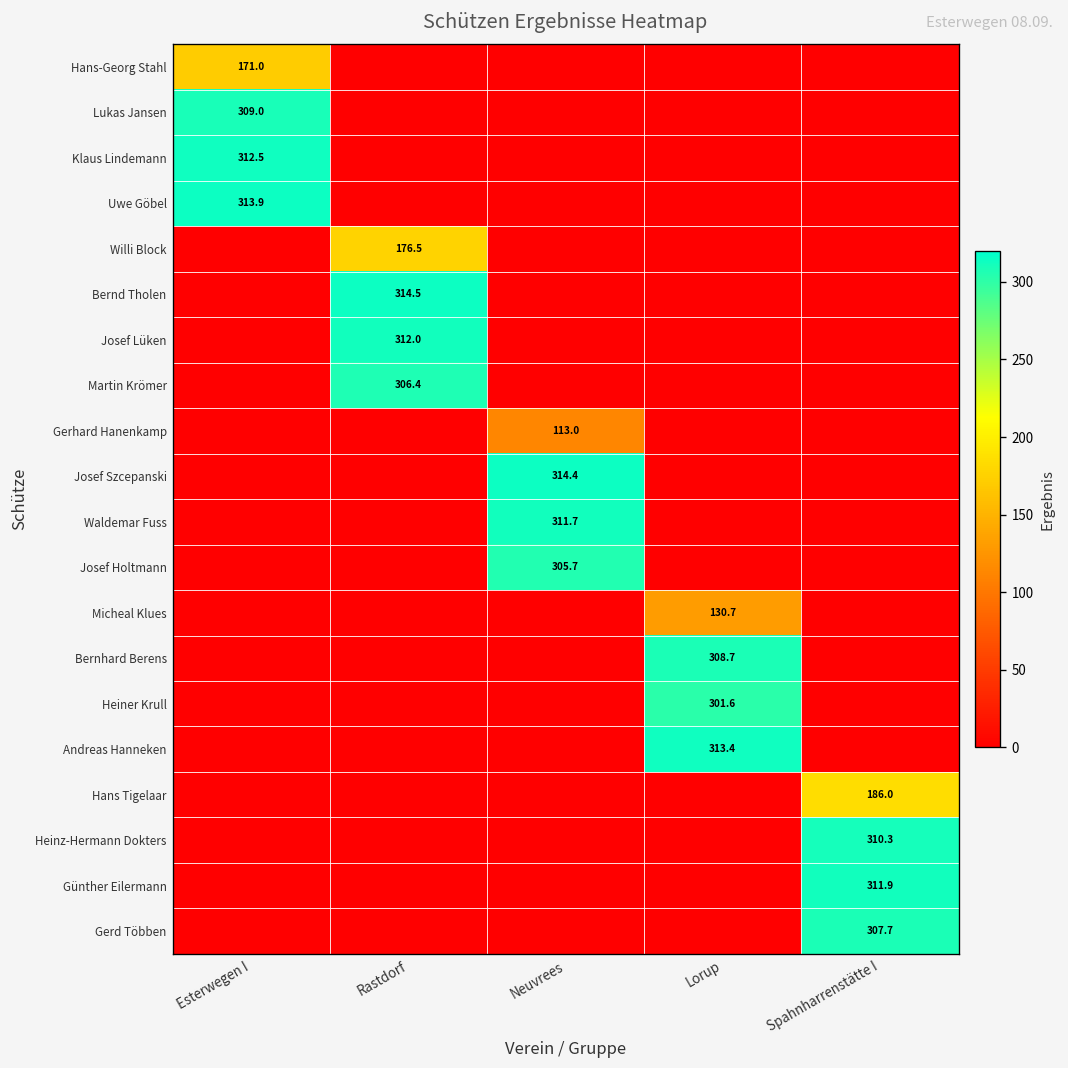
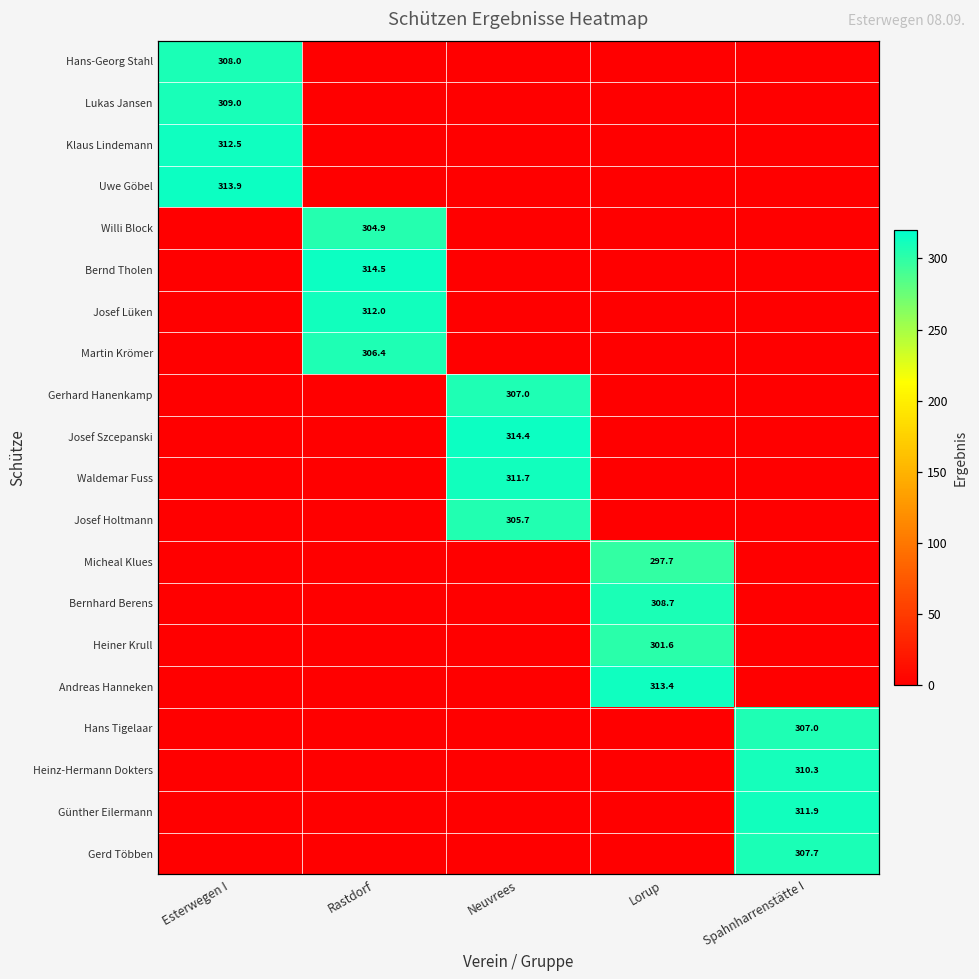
Hans-Georg Stahl, Esterwegen I: 171.0 -> 308.0
Willi Block, Rastdorf: 176.5 -> 304.9
Gerhard Hanenkamp, Neuvrees: 113.0 -> 307.0
Micheal Klues, Lorup: 130.7 -> 297.7
Hans Tigelaar, Spahnharrenstätte I: 186.0 -> 307.0
